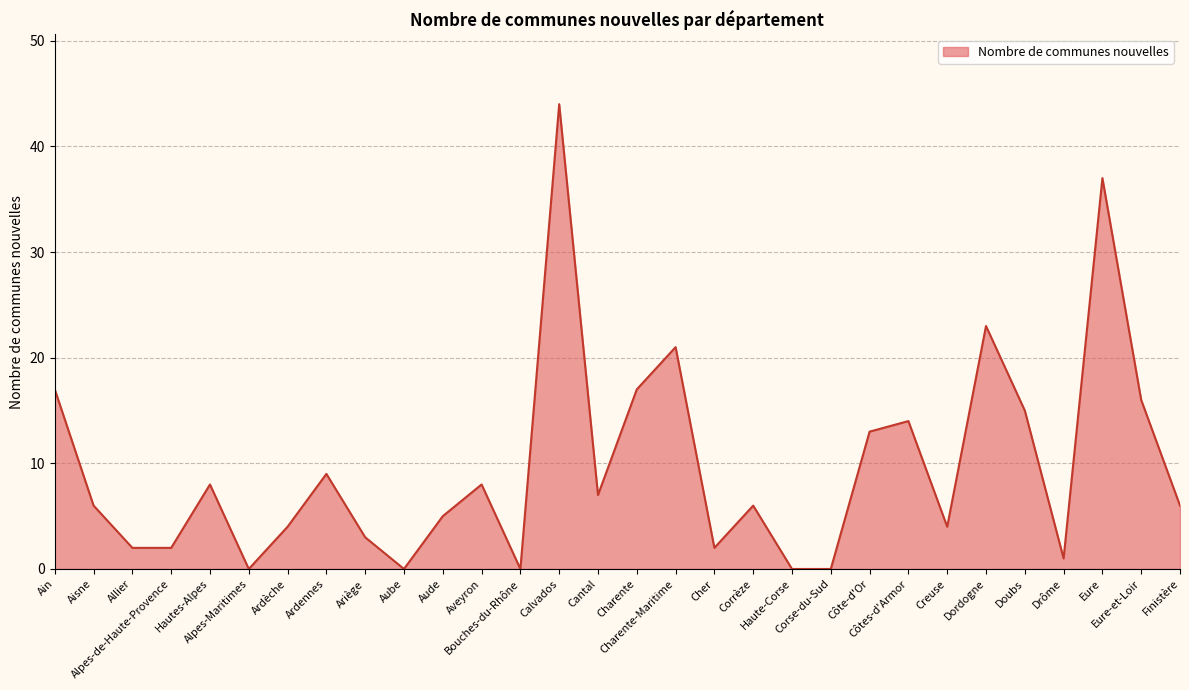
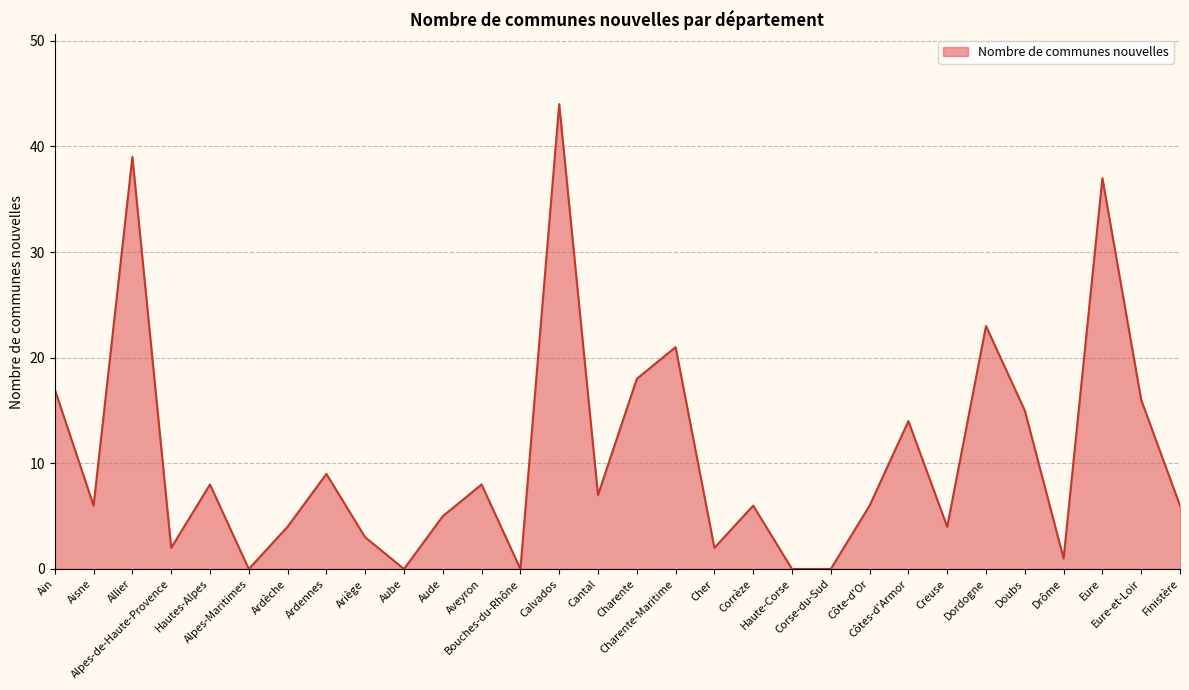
Allier: 2 -> 39
Charente: 17 -> 18
Côte-d'Or: 13 -> 6
